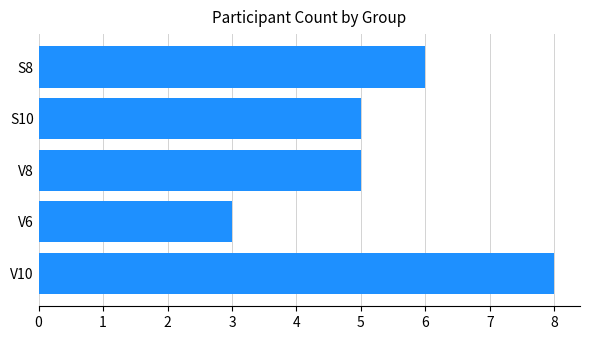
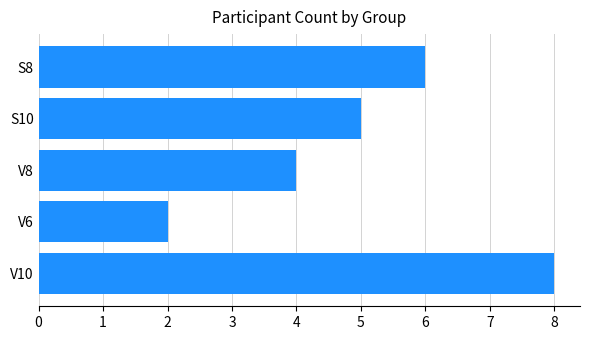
V8: 5 -> 4
V6: 3 -> 2
